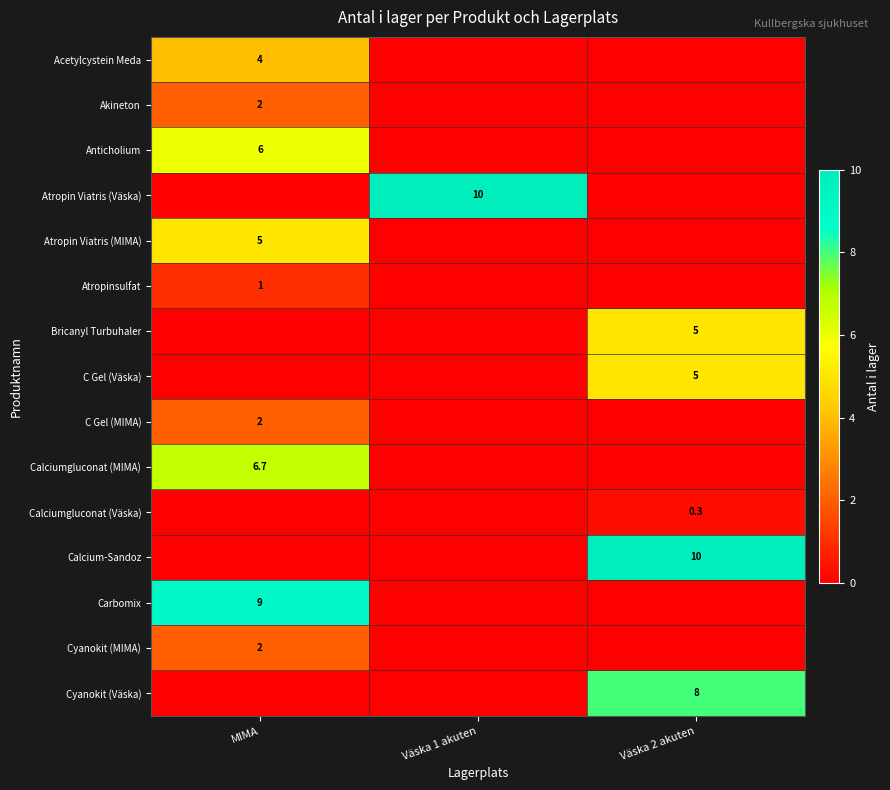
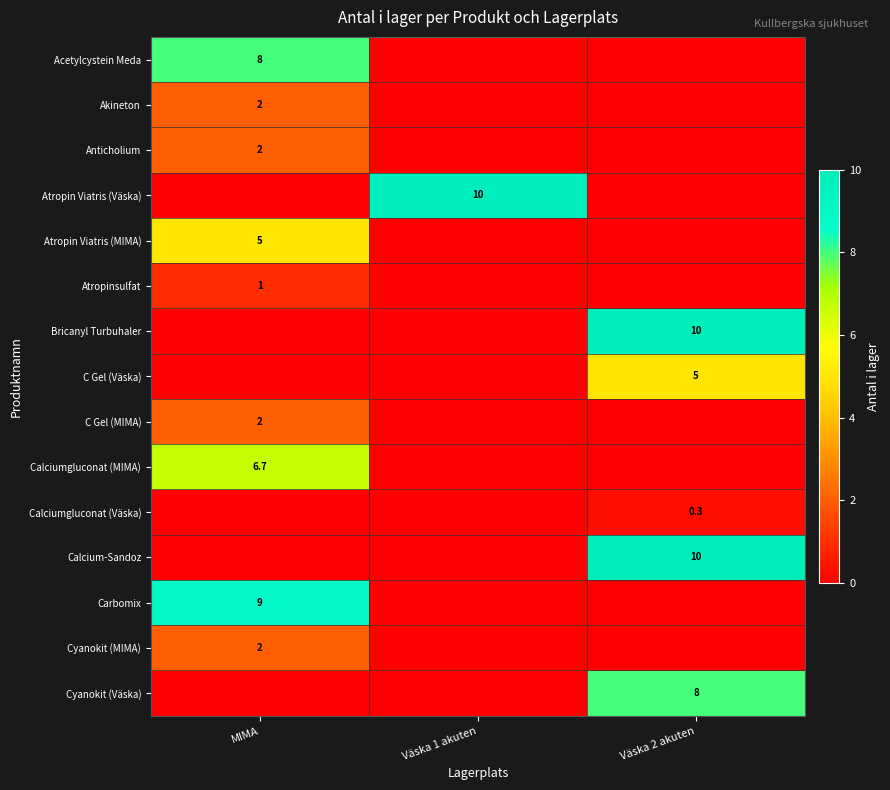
Acetylcystein Meda, MIMA: 4 -> 8
Anticholium, MIMA: 6 -> 2
Bricanyl Turbuhaler, Väska 2 akuten: 5 -> 10
